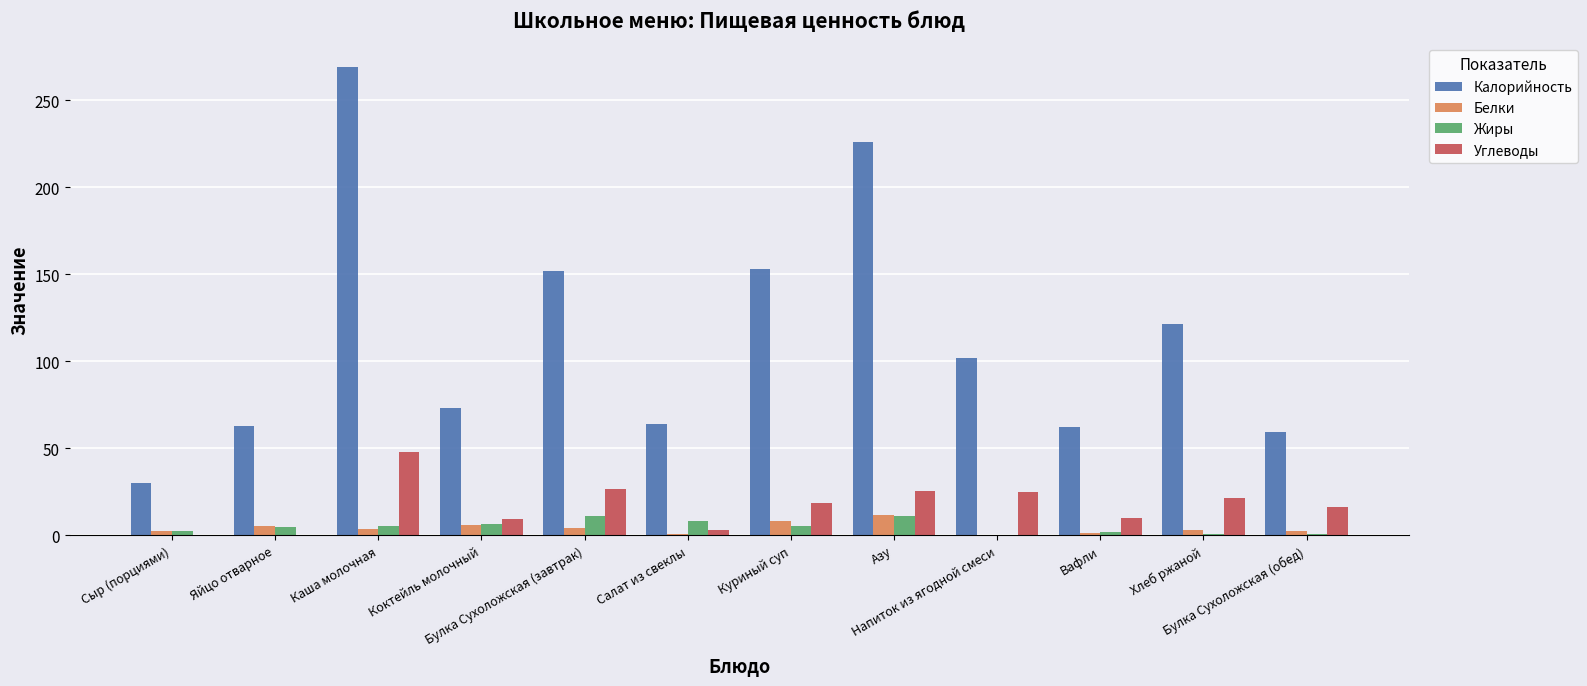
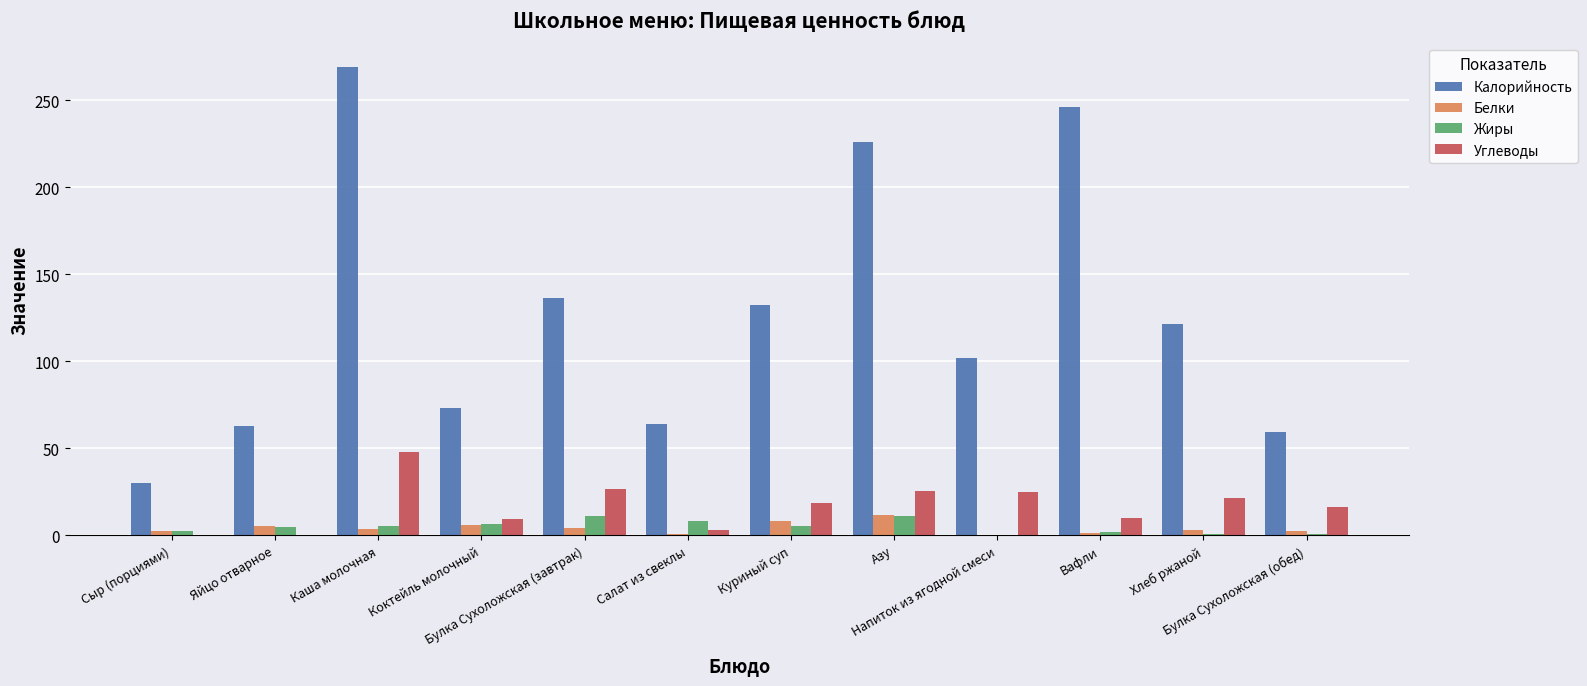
Калорийность, Булка Сухоложская (завтрак): 152 -> 137
Калорийность, Куриный суп: 153 -> 132
Калорийность, Вафли: 62 -> 246
